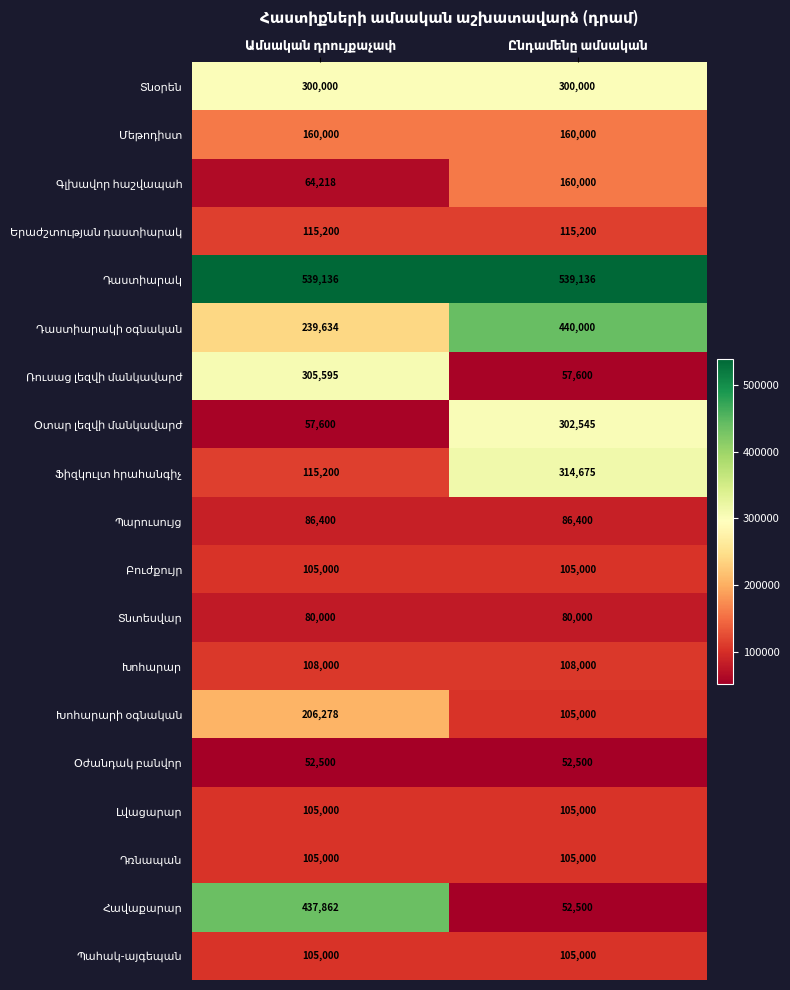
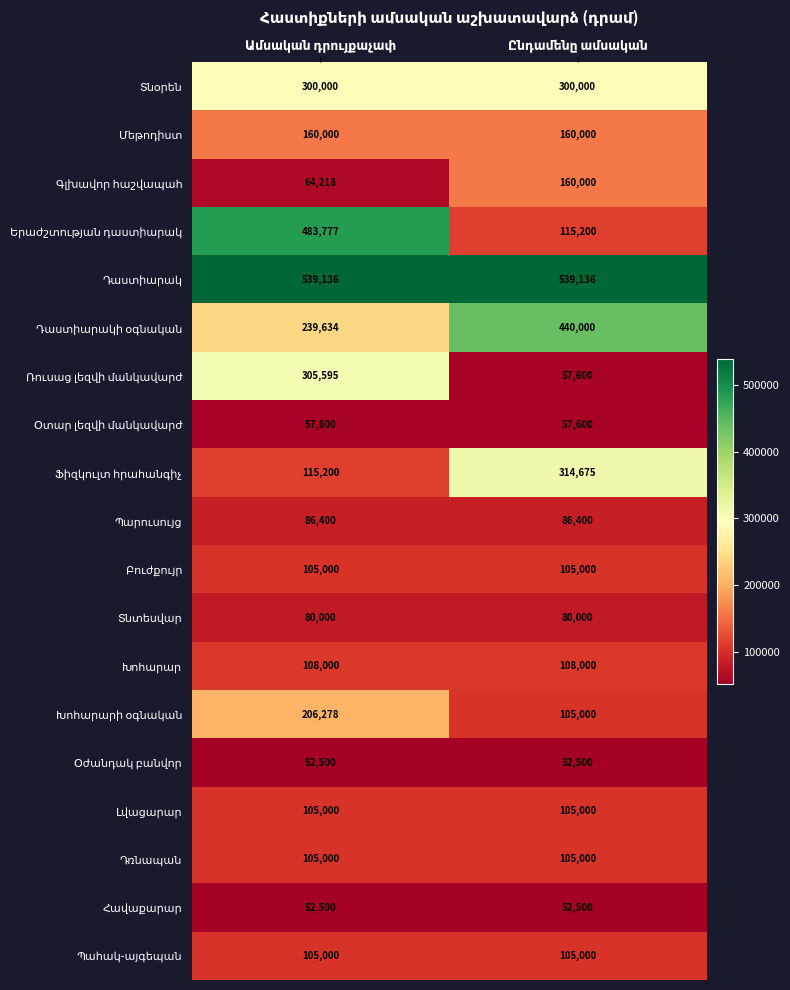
Երաժշտության դաստիարակ, Ամսական դրույքաչափ: 115,200 -> 483,777
Օտար լեզվի մանկավարժ, Ընդամենը ամսական: 302,545 -> 57,600
Հավաքարար, Ամսական դրույքաչափ: 437,862 -> 52,500
